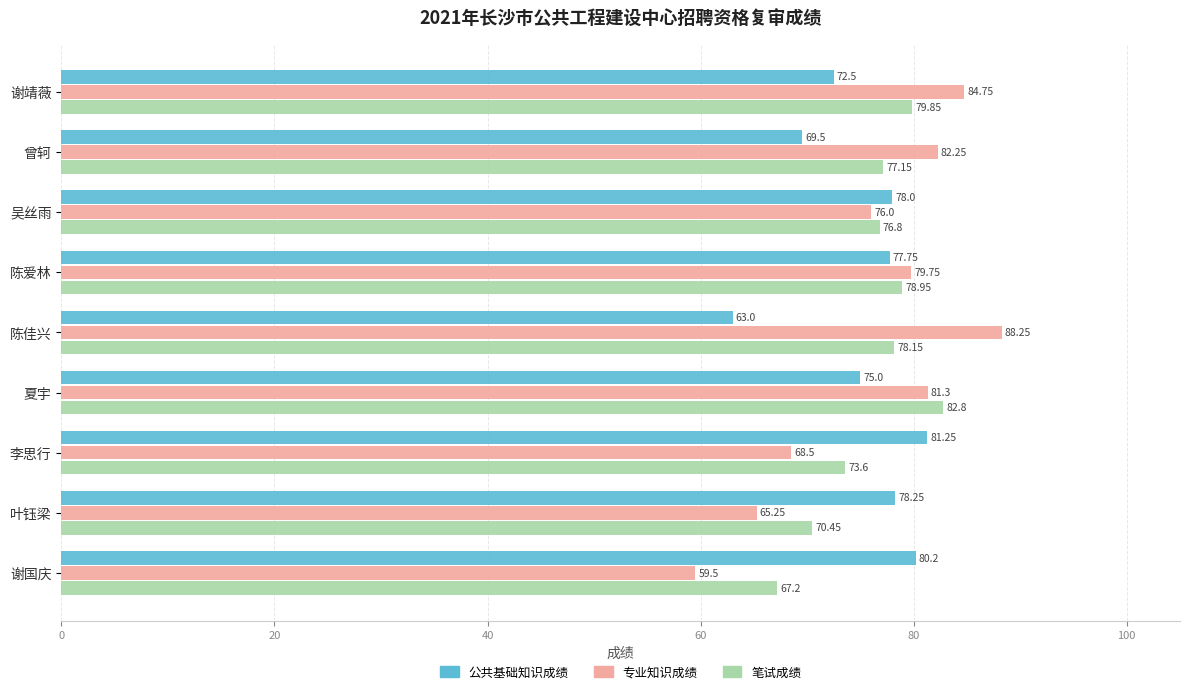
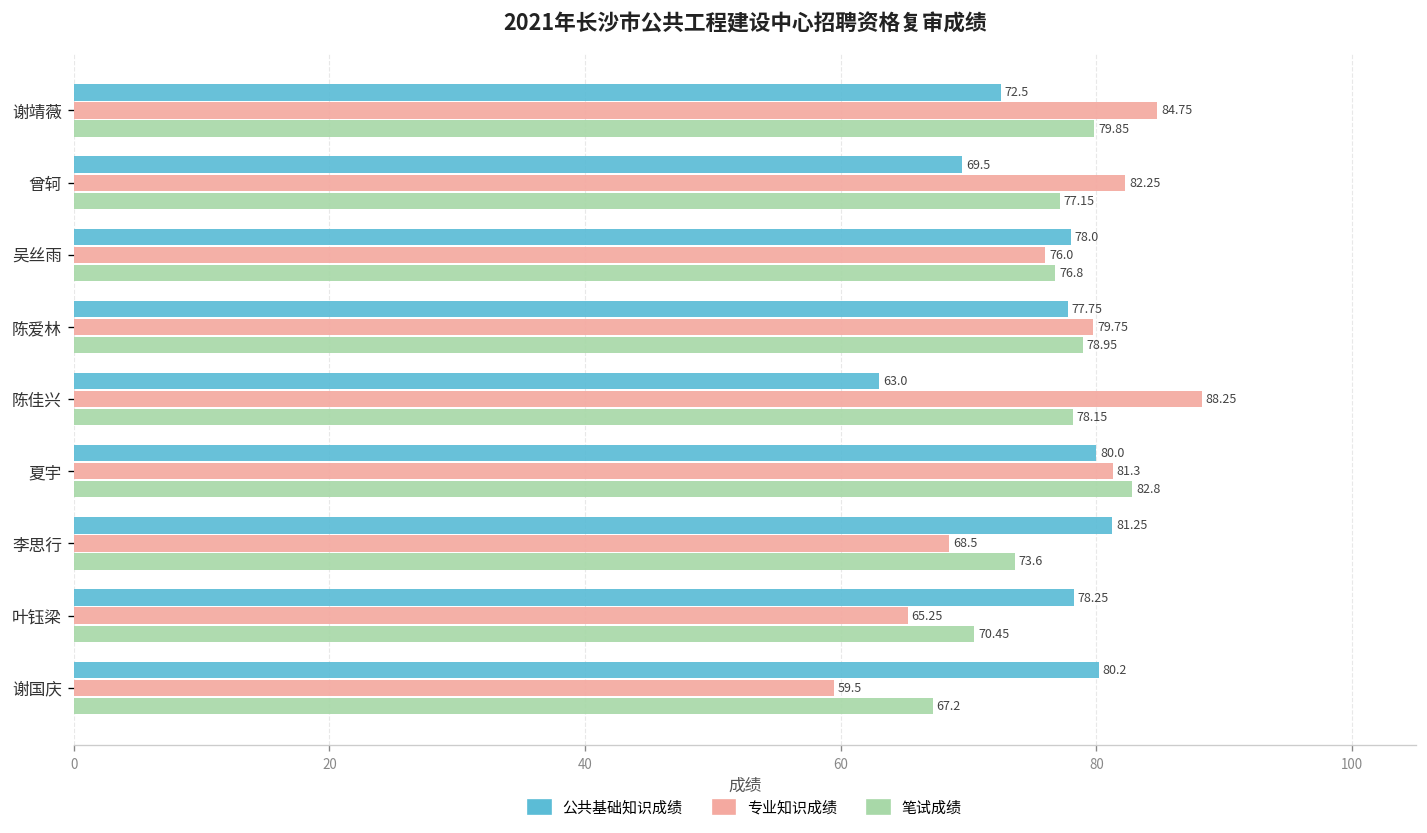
公共基础知识成绩, 夏宇: 75.0 -> 80.0
